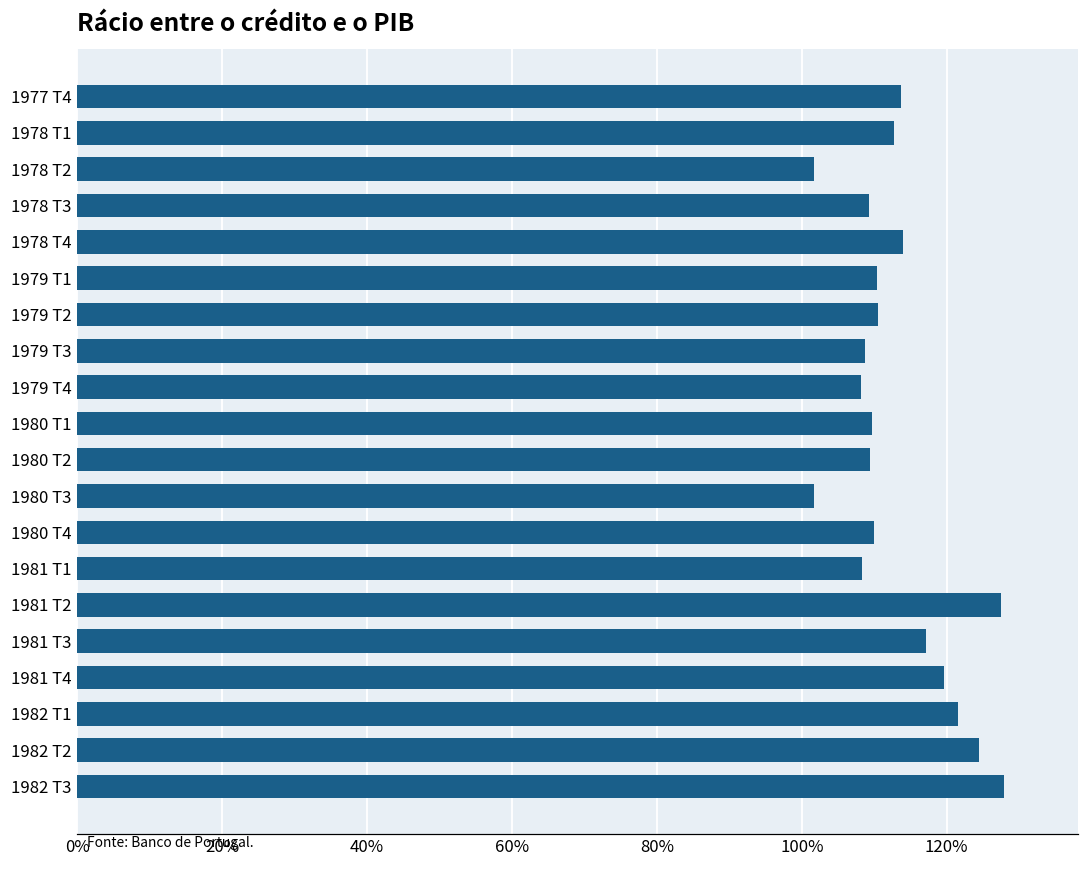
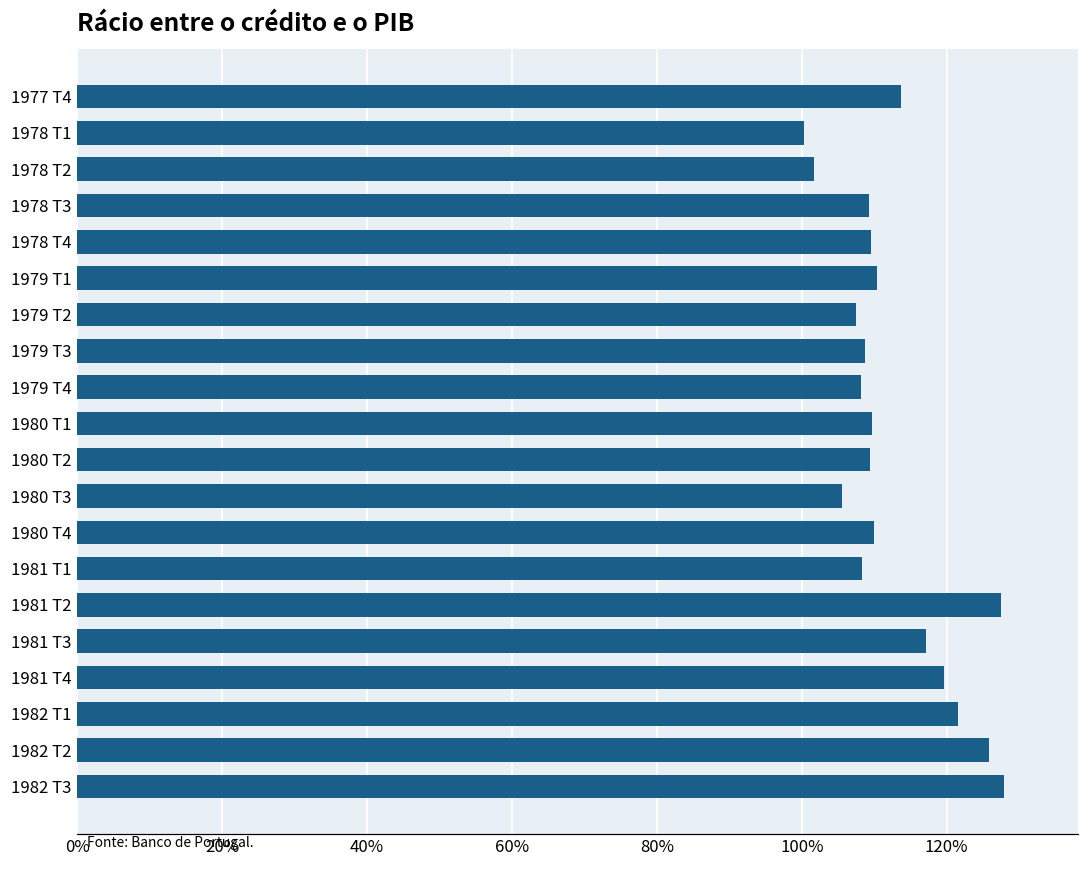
1978 T1: 113% -> 100%
1978 T4: 114% -> 110%
1979 T2: 111% -> 107%
1980 T3: 102% -> 106%
1982 T2: 124% -> 126%
